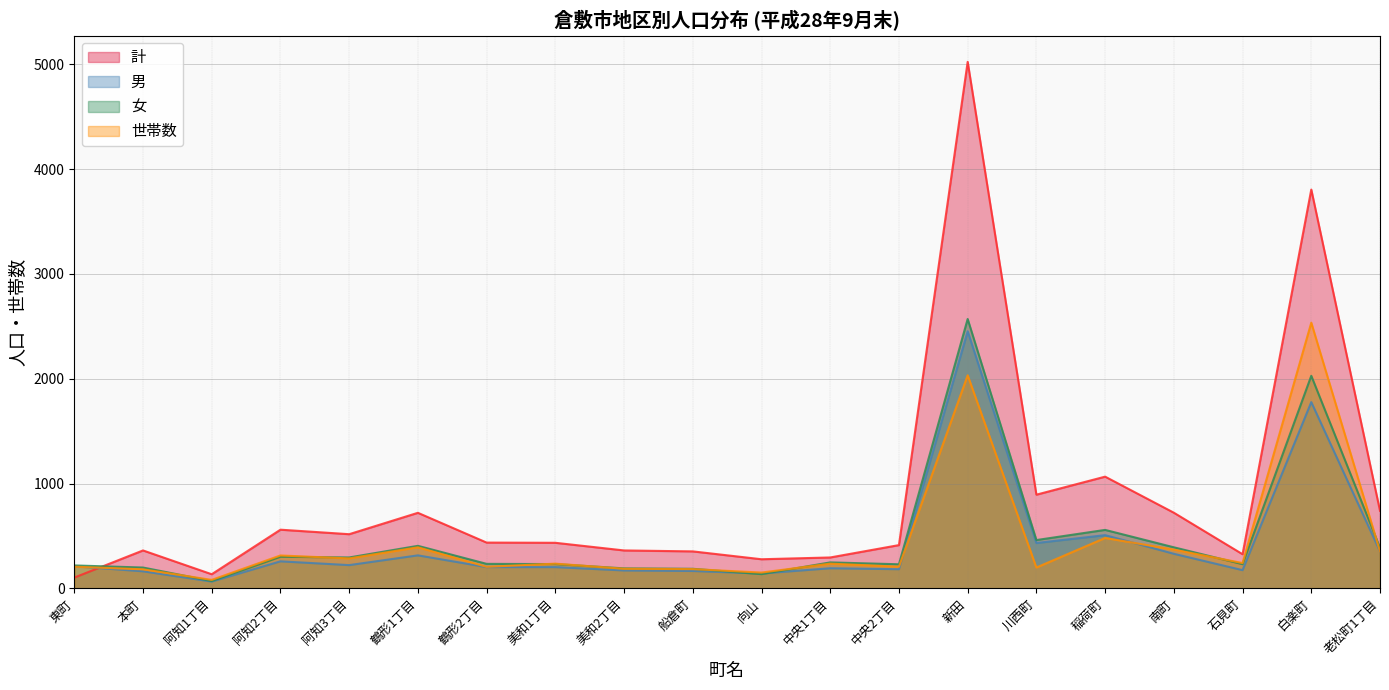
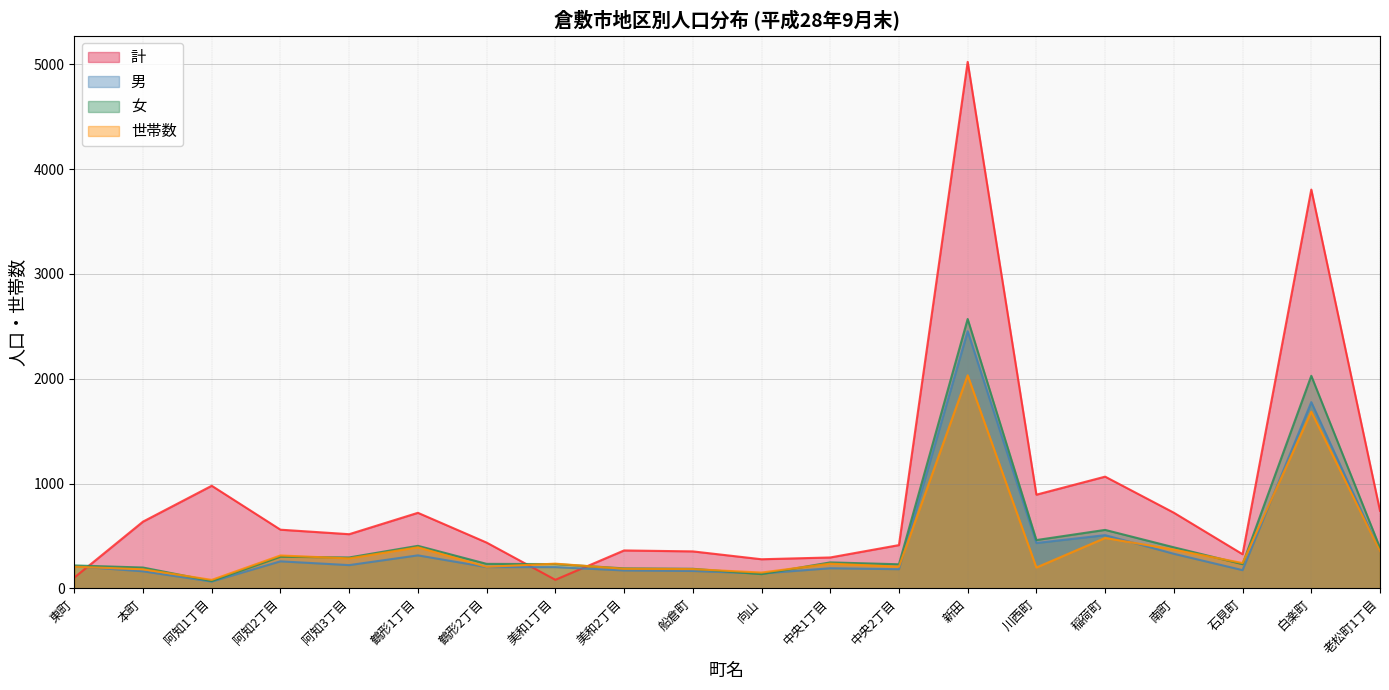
計, 本町: 360 -> 640
計, 阿知1丁目: 140 -> 980
計, 美和1丁目: 440 -> 80
世帯数, 白楽町: 2540 -> 1690
